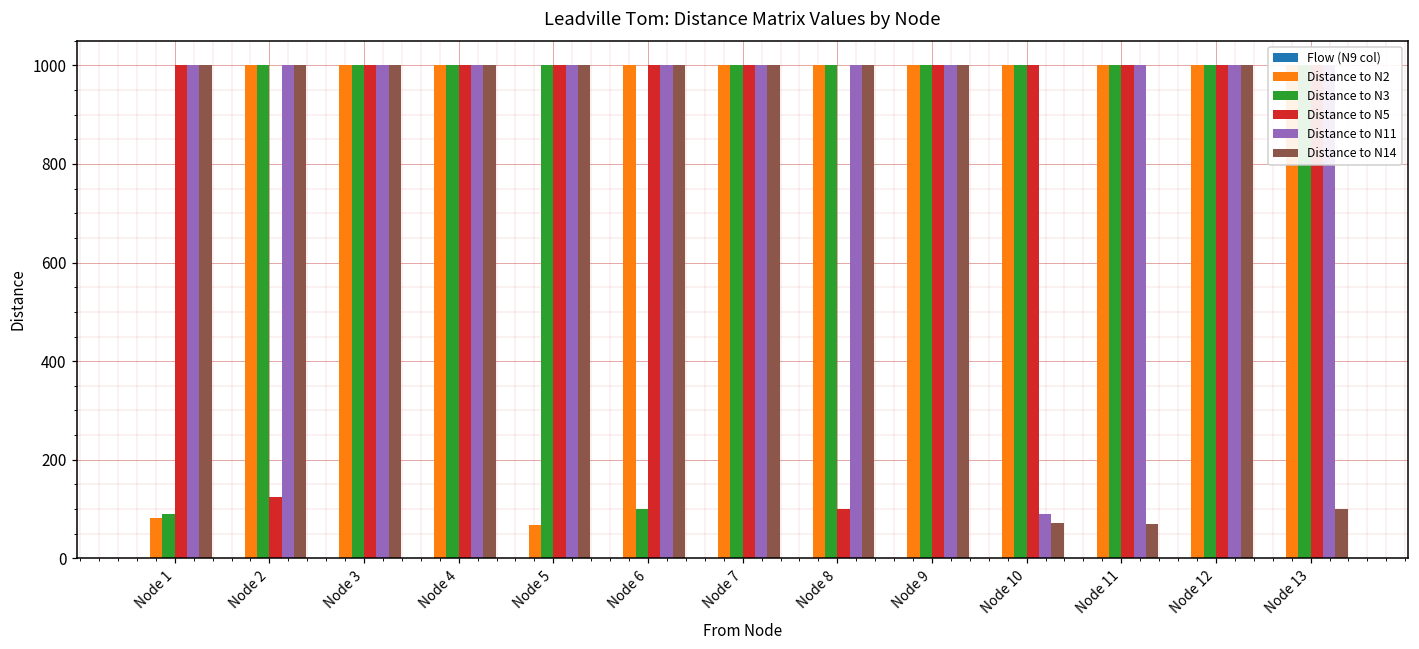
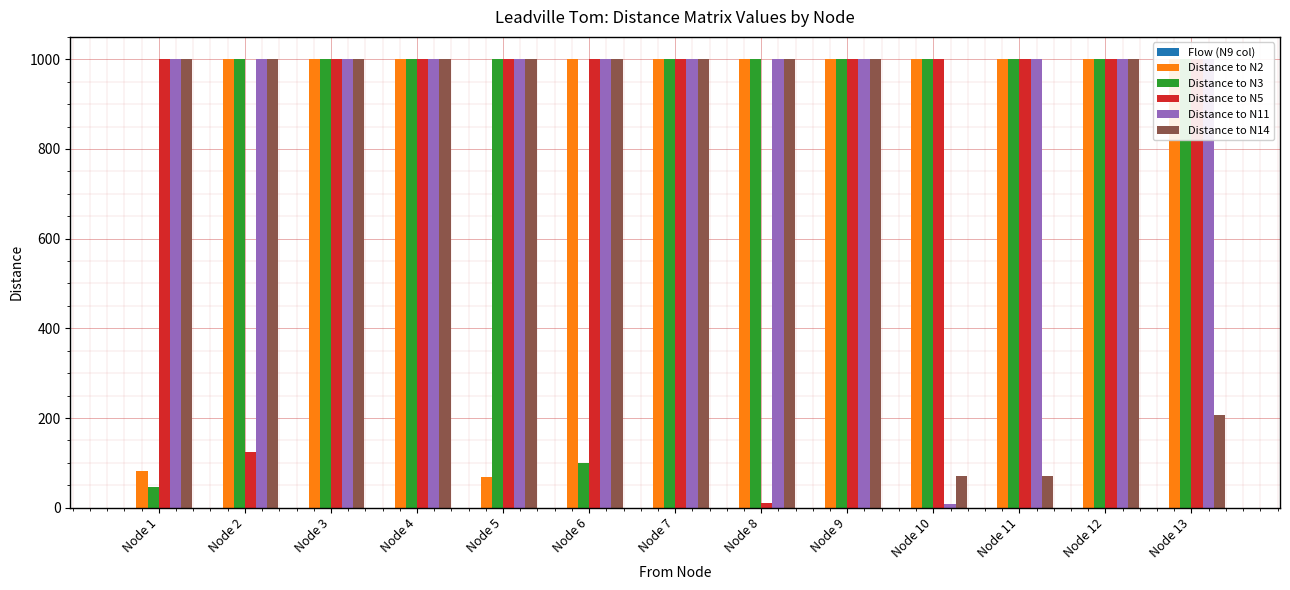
Distance to N3, Node 1: 90 -> 50
Distance to N5, Node 8: 100 -> 10
Distance to N11, Node 10: 90 -> 10
Distance to N14, Node 13: 100 -> 210
